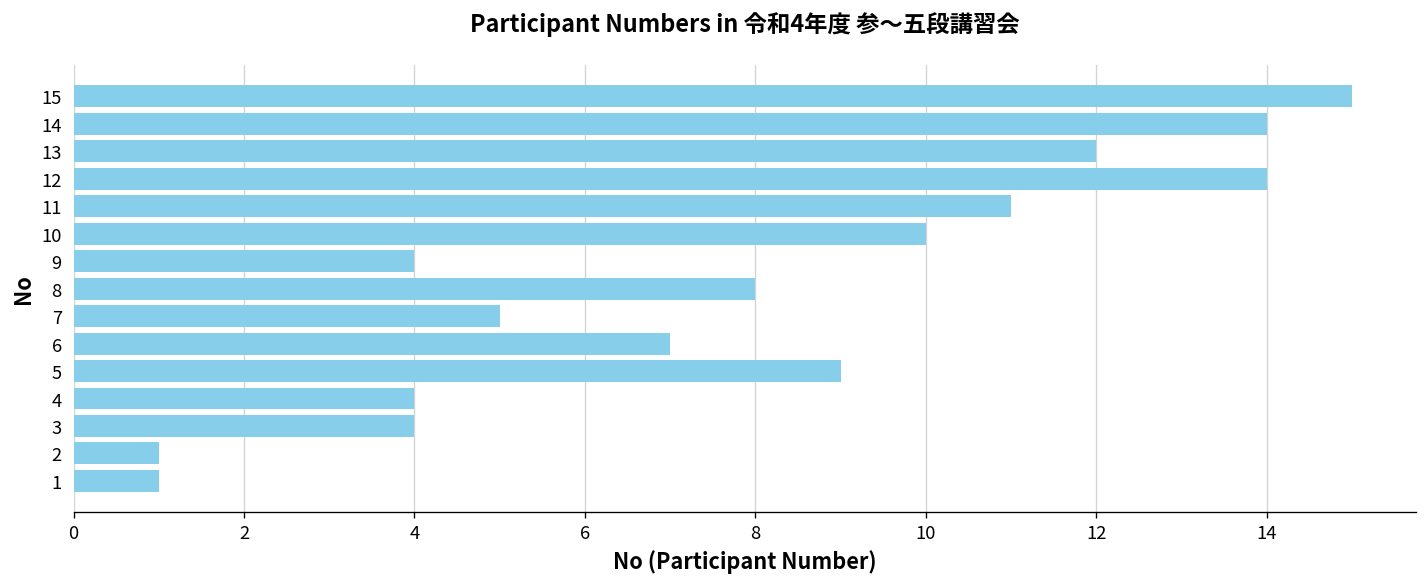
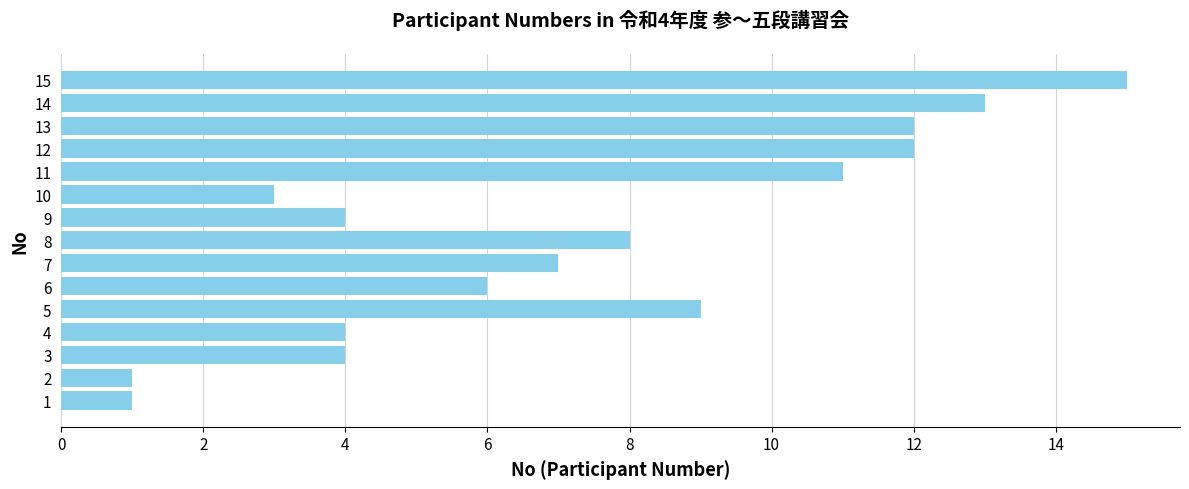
14: 14 -> 13
12: 14 -> 12
10: 10 -> 3
7: 5 -> 7
6: 7 -> 6
